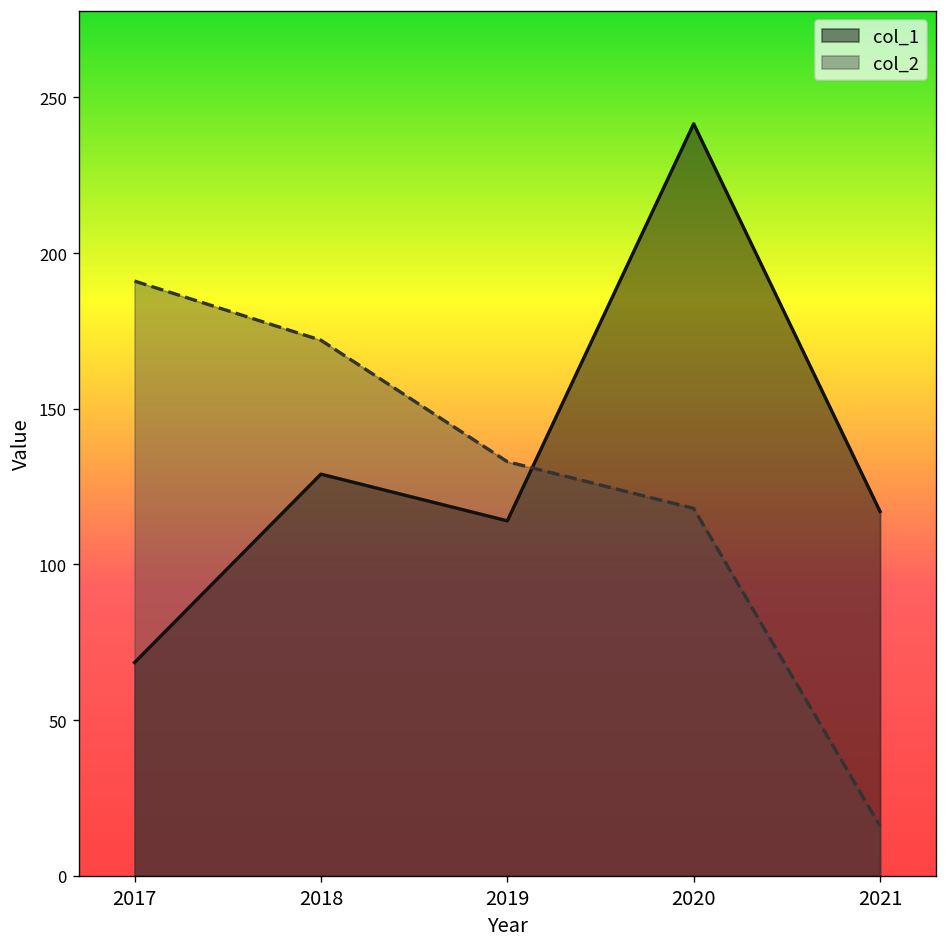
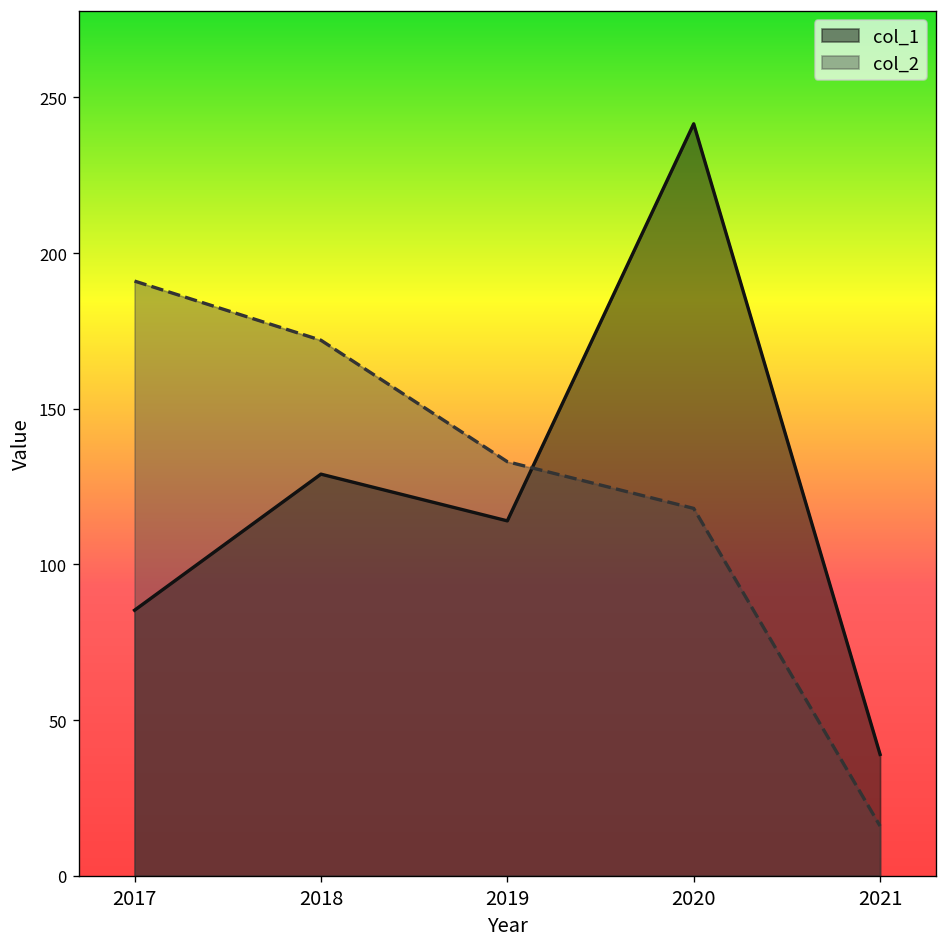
col_1, 2017: 69 -> 85
col_1, 2021: 117 -> 39
